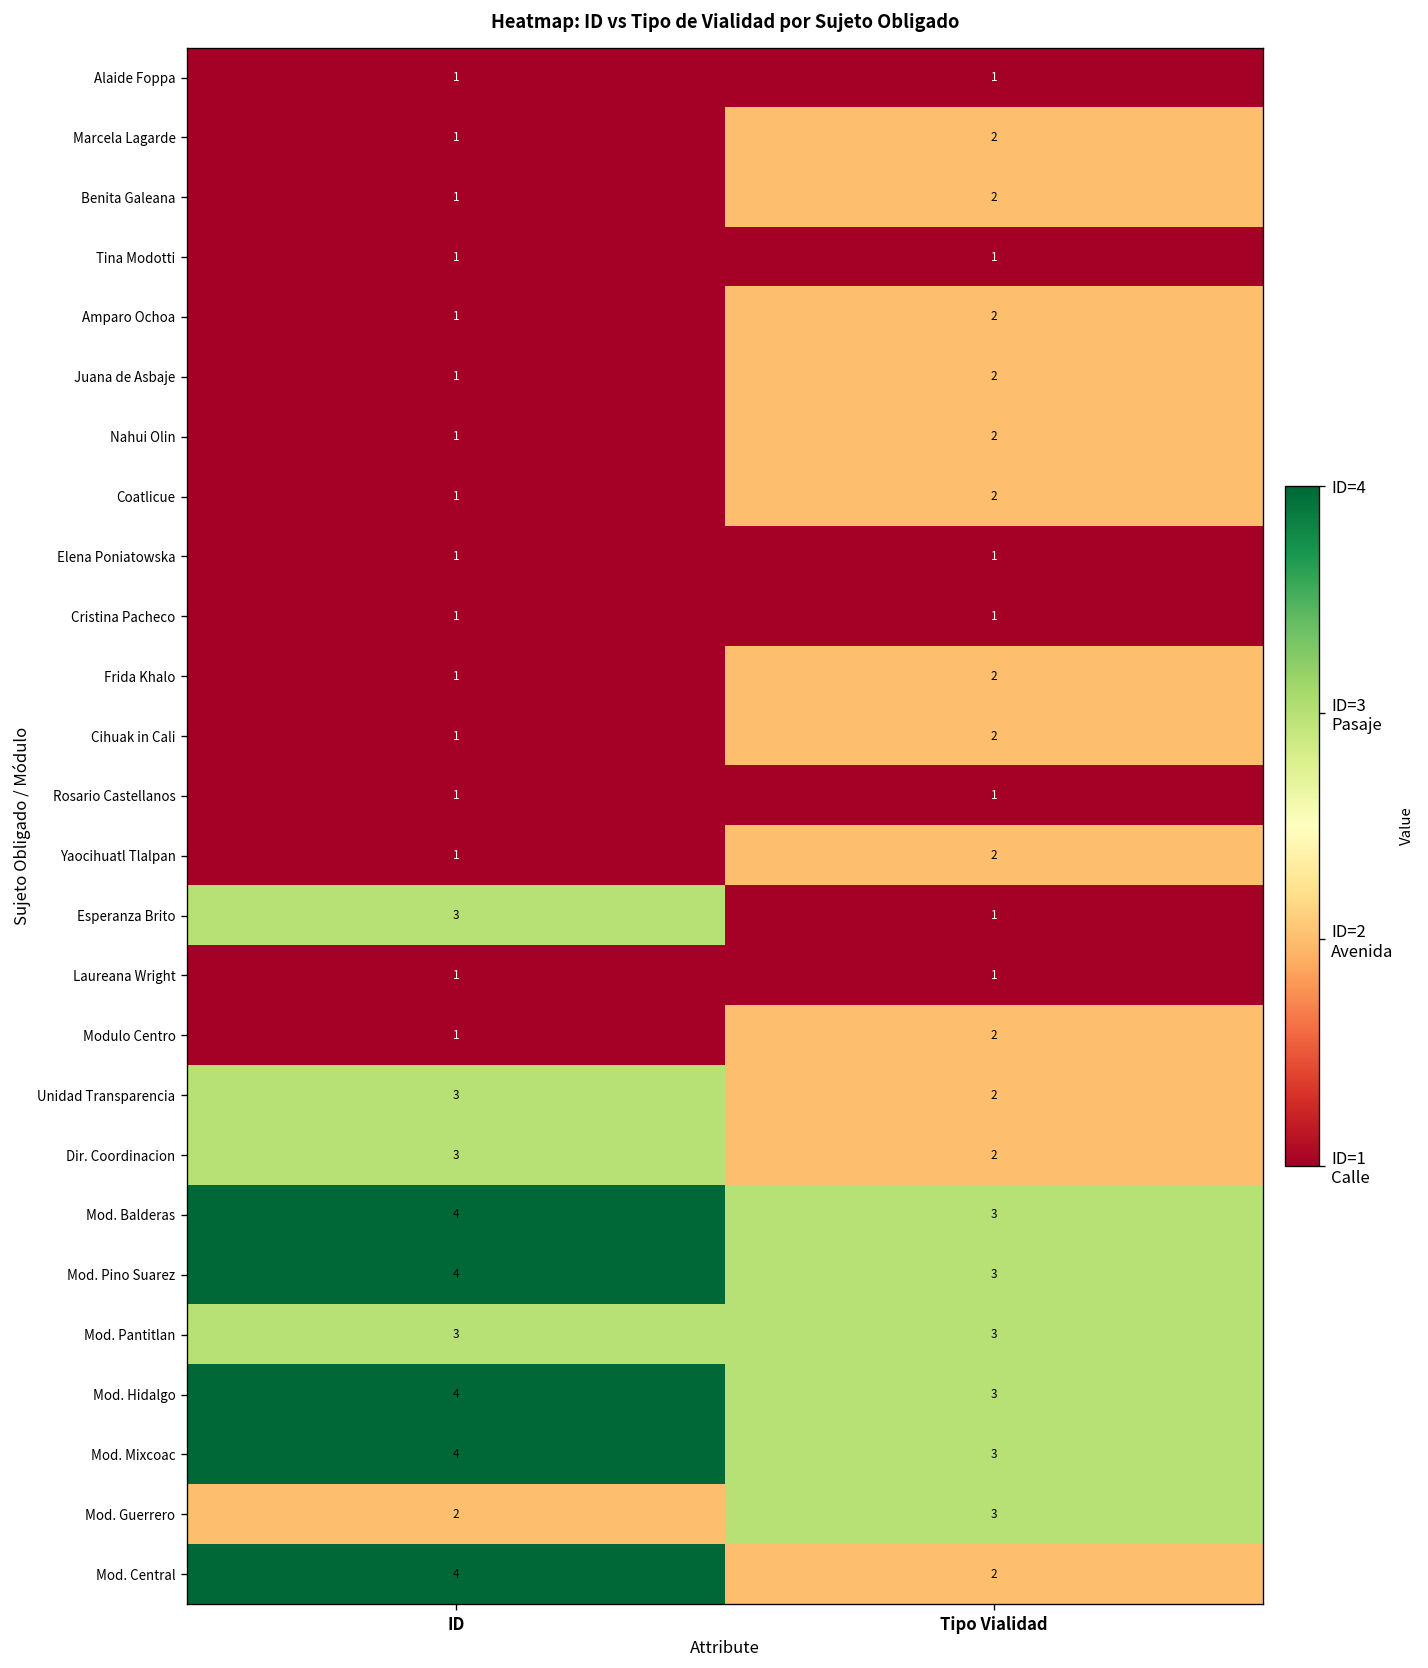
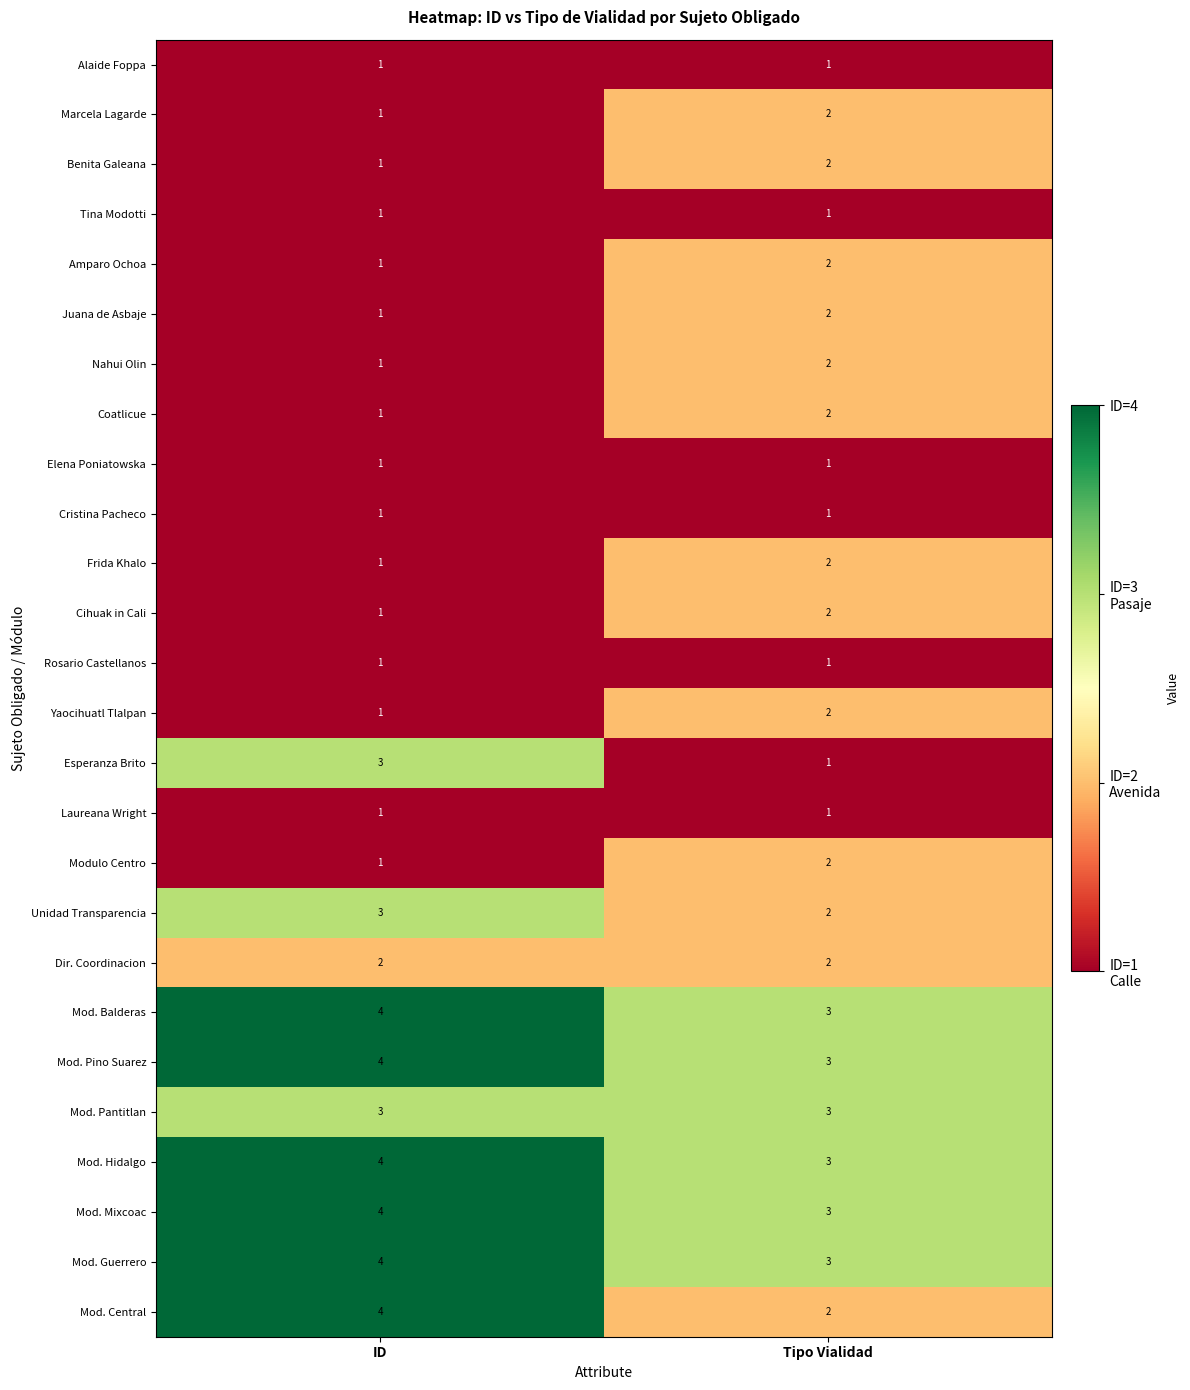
Dir. Coordinacion, ID: 3 -> 2
Mod. Guerrero, ID: 2 -> 4
